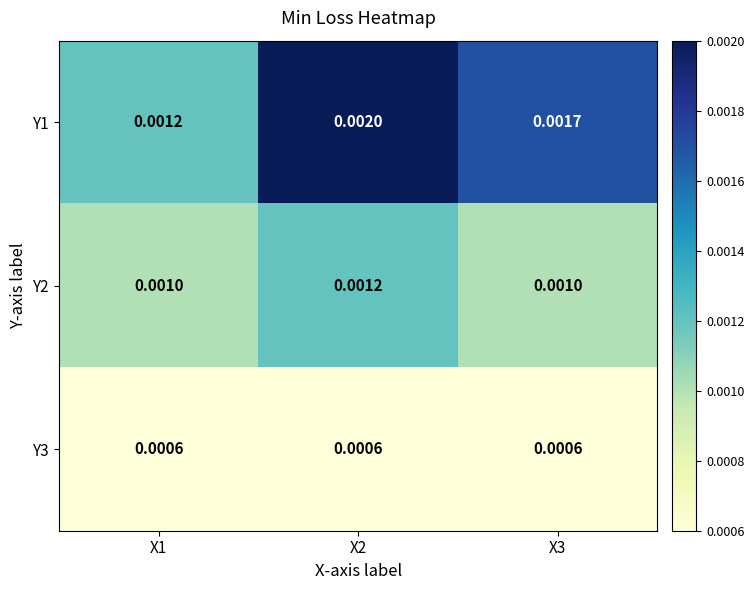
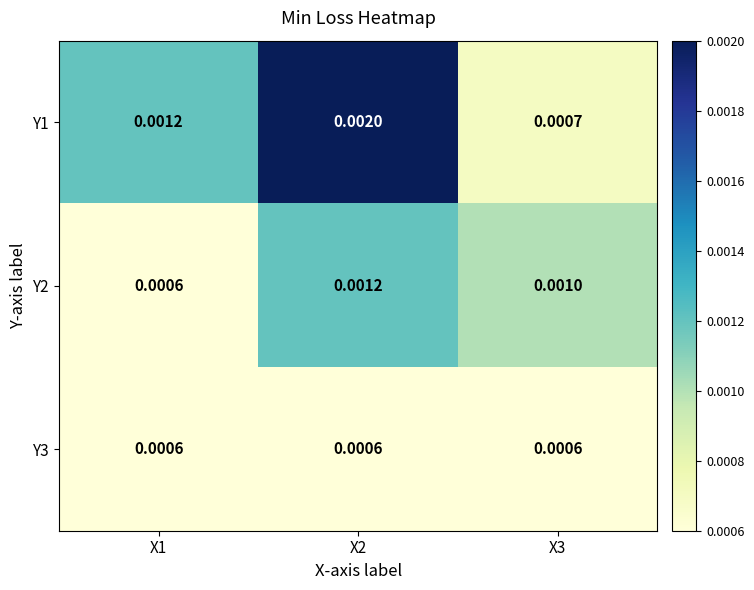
Y1, X3: 0.0017 -> 0.0007
Y2, X1: 0.0010 -> 0.0006
